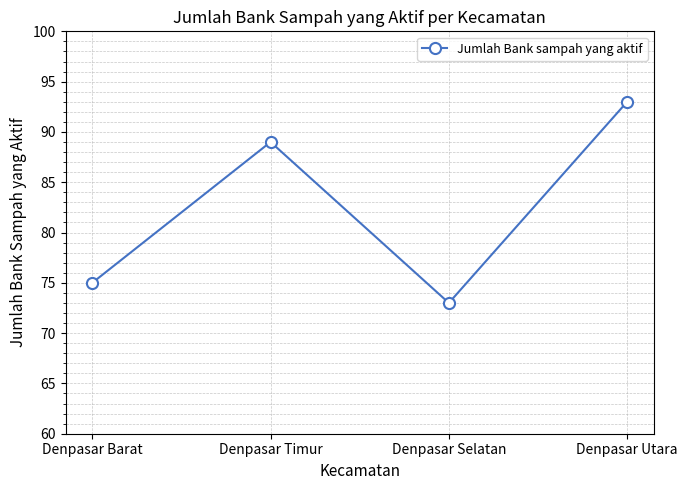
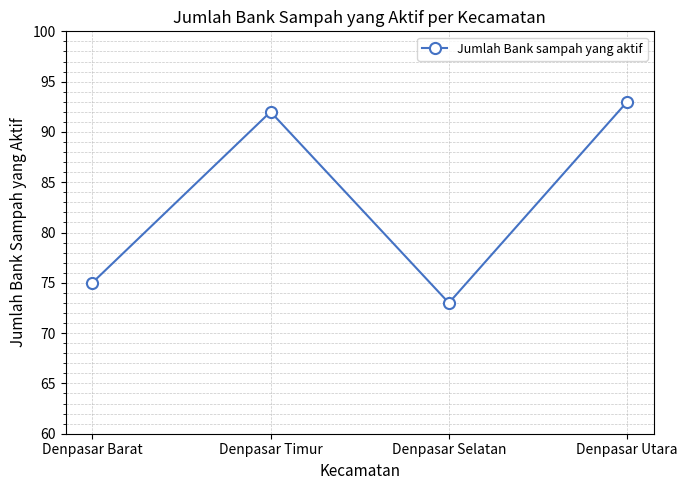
Denpasar Timur: 89 -> 92
